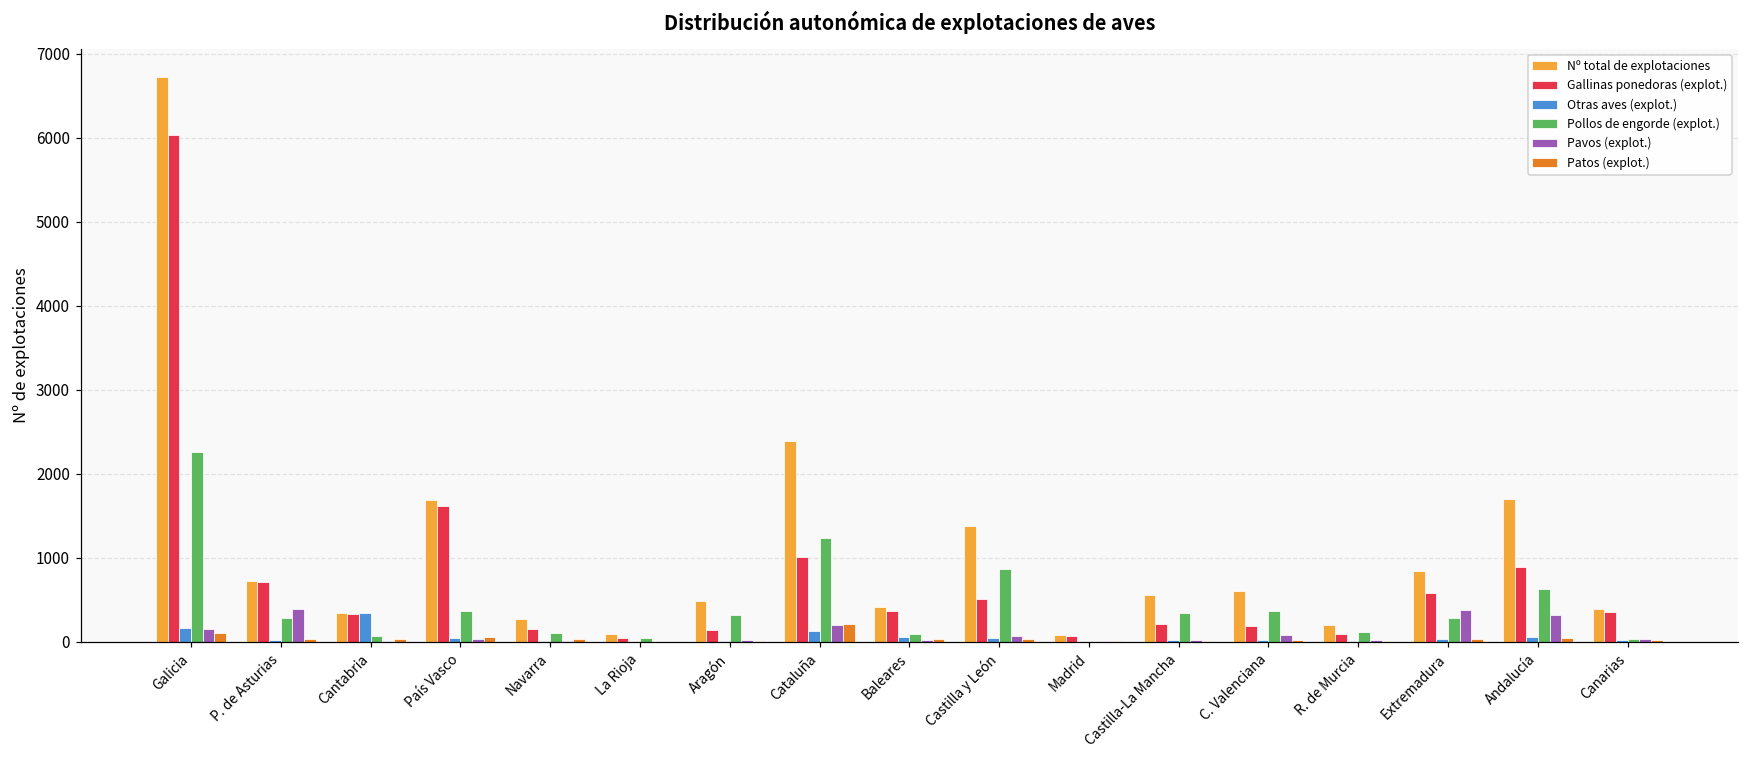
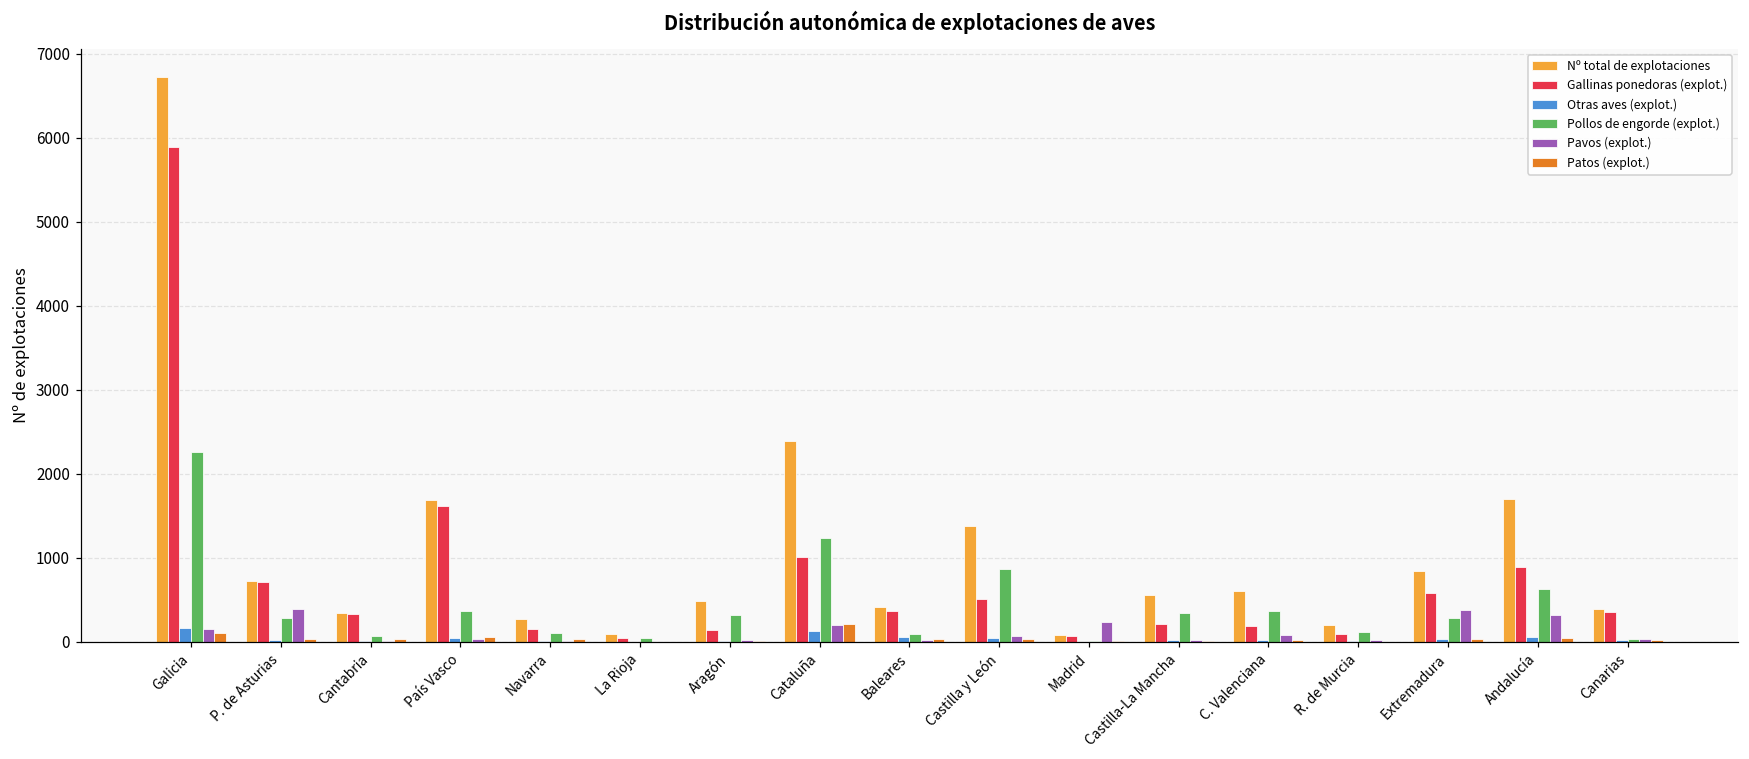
Gallinas ponedoras (explot.), Galicia: 6000 -> 5900
Otras aves (explot.), Cantabria: 300 -> 0
Pavos (explot.), Madrid: 0 -> 200
